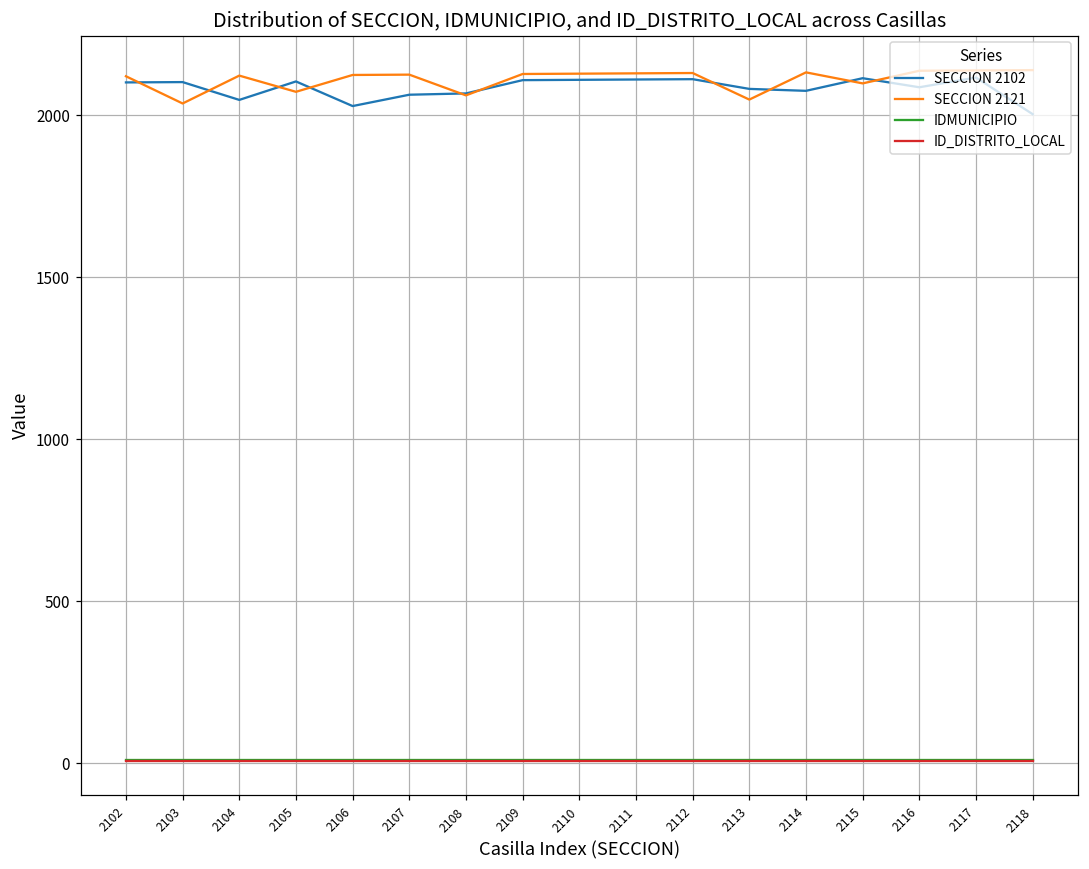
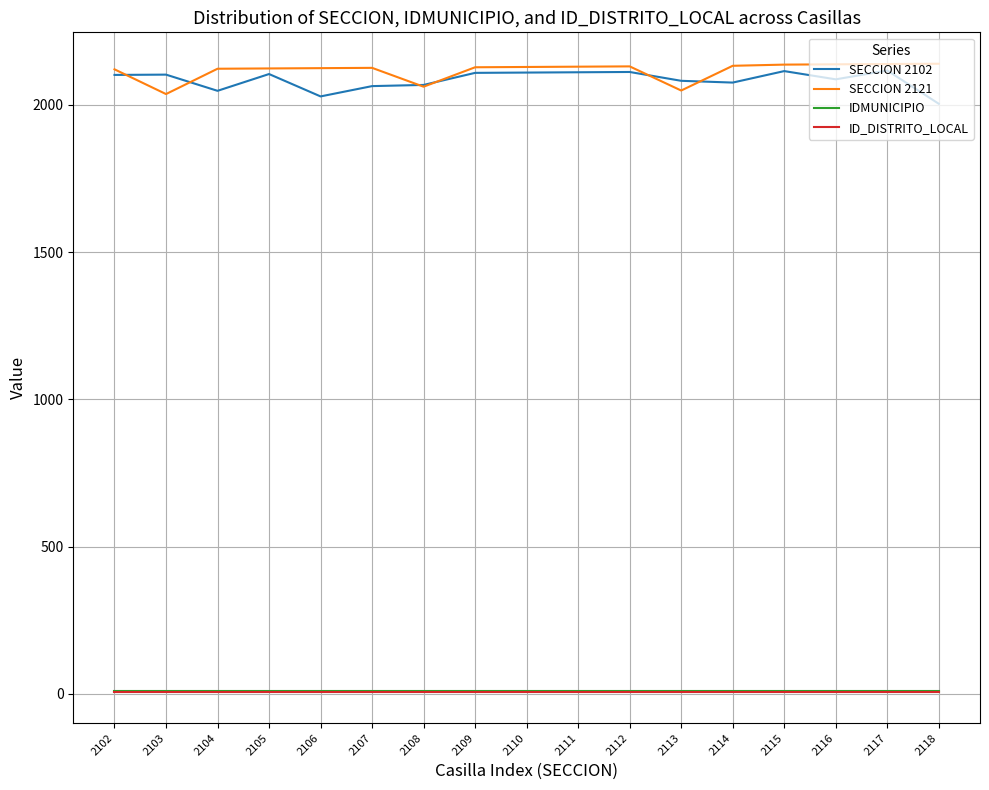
SECCION 2121, 2105: 2070 -> 2120
SECCION 2121, 2115: 2100 -> 2140
